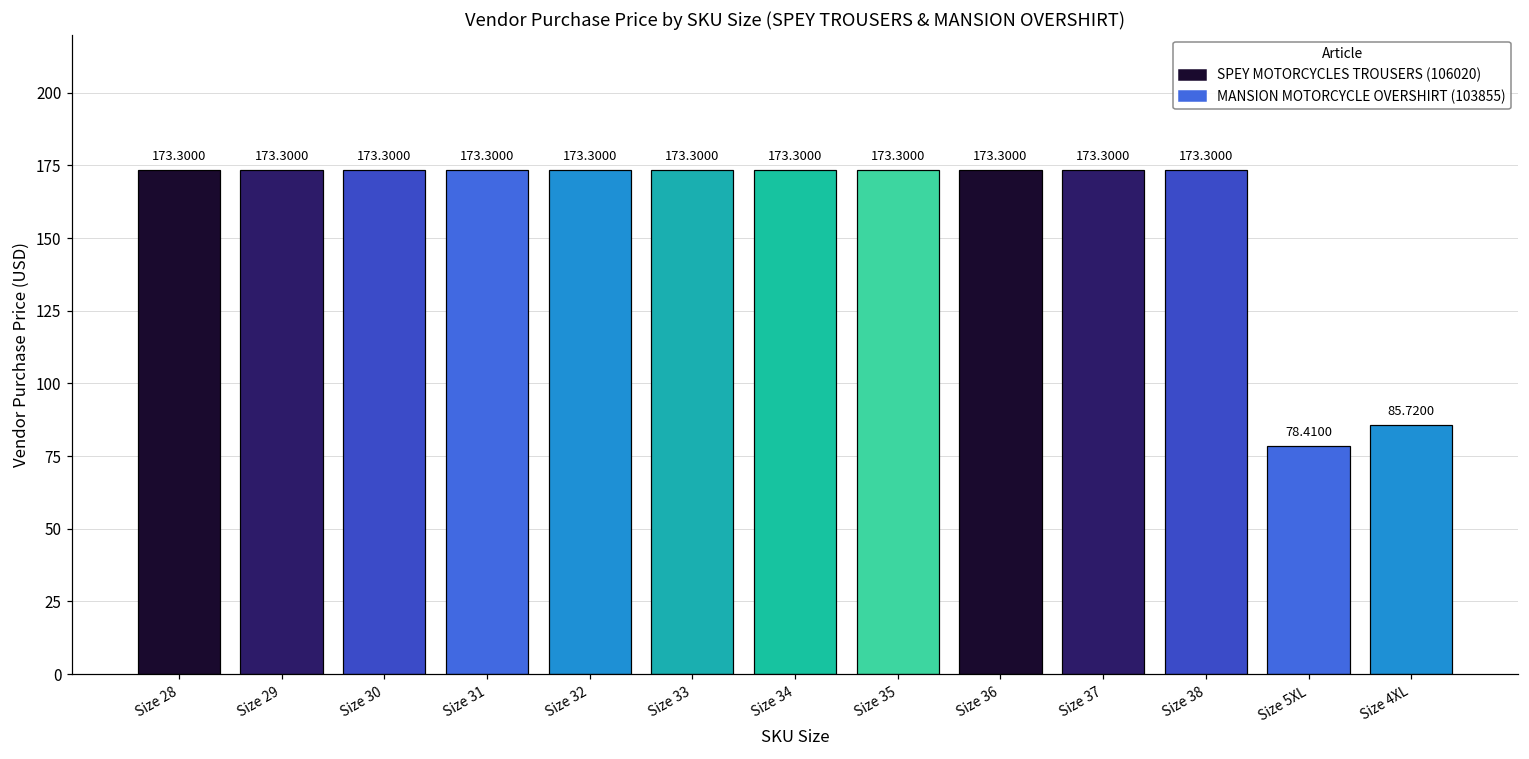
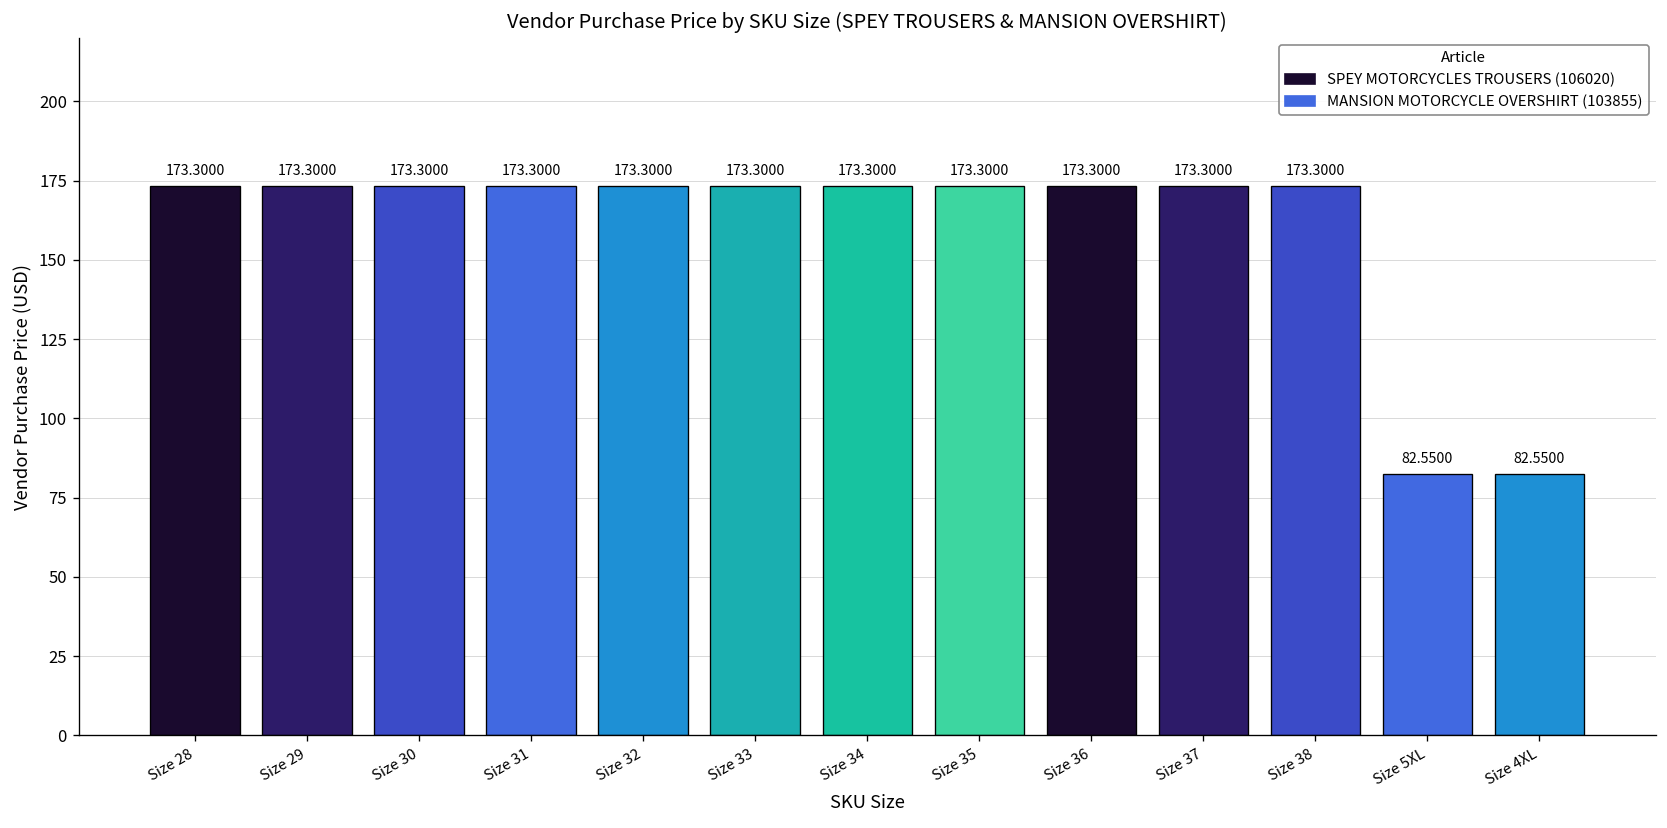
Size 5XL: 78.4100 -> 82.5500
Size 4XL: 85.7200 -> 82.5500
